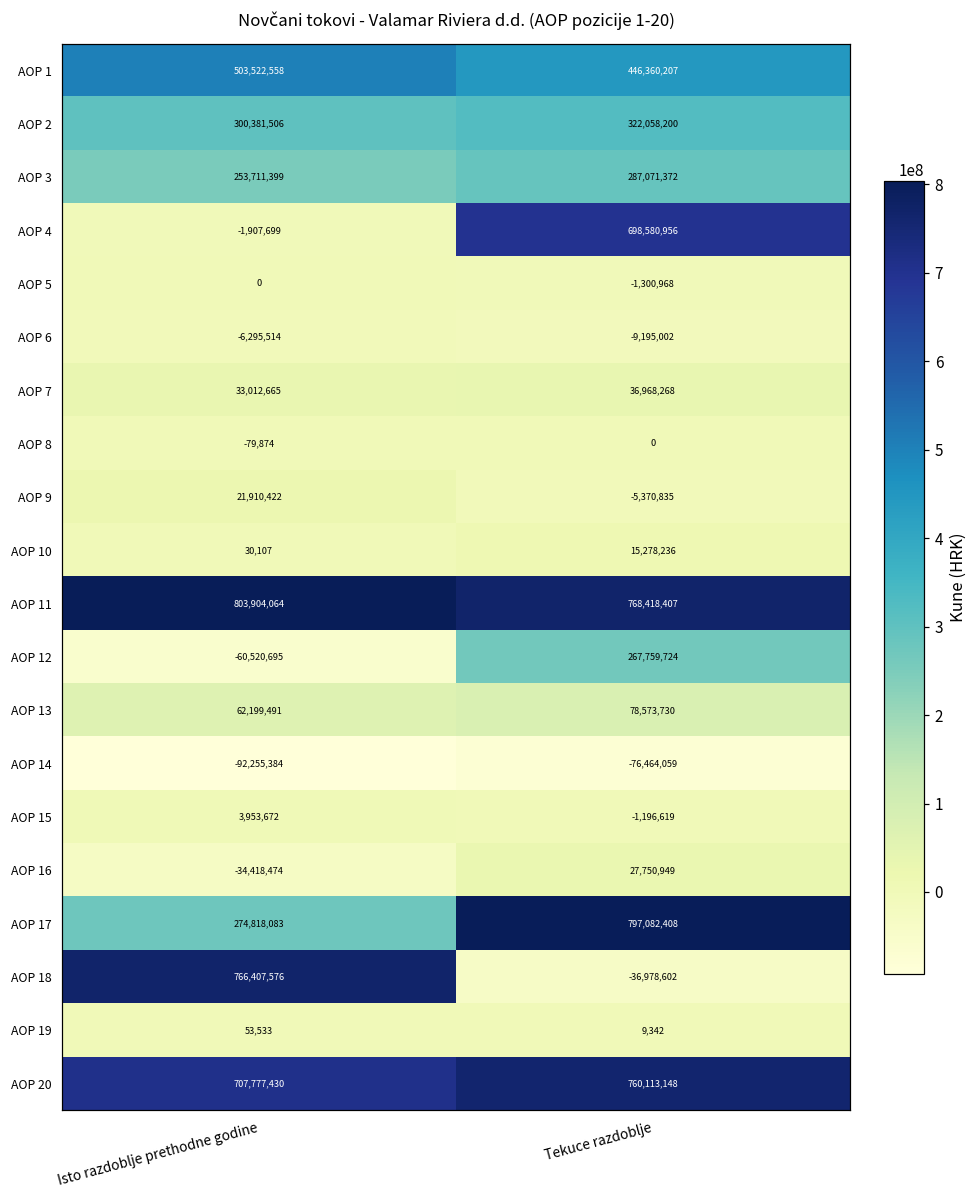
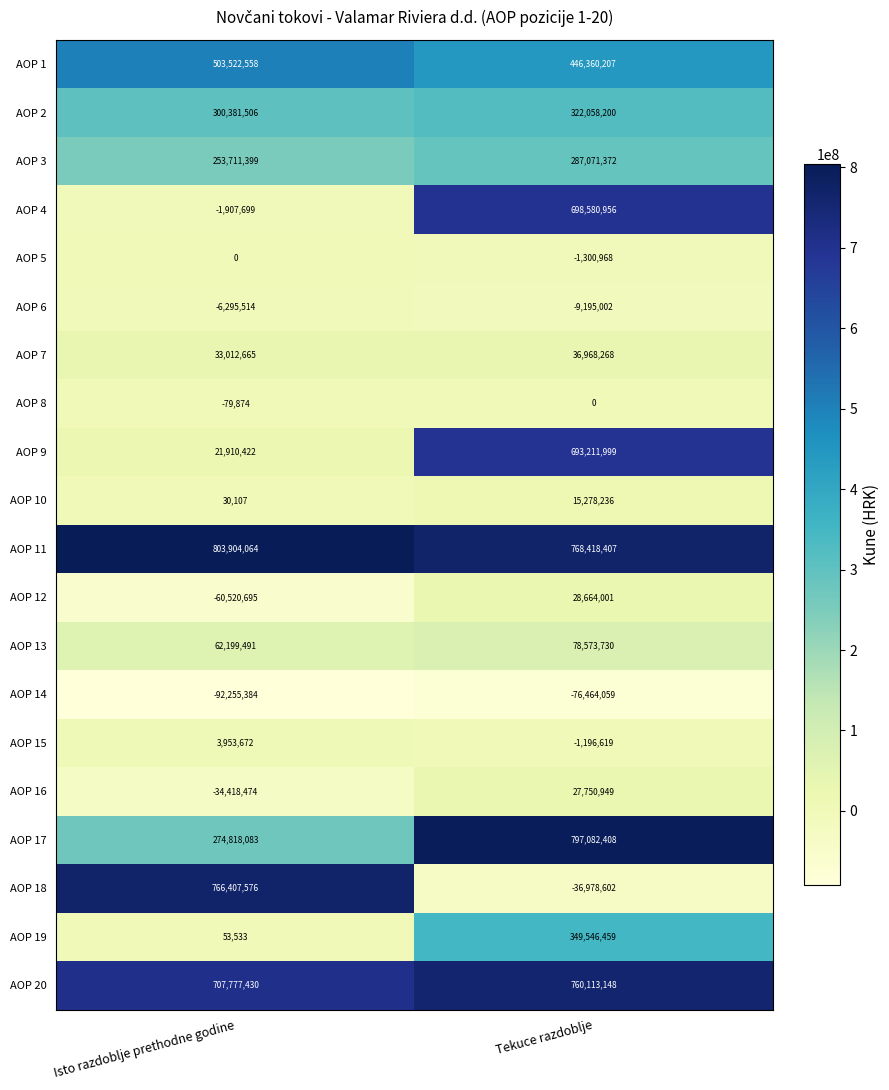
AOP 9, Tekuce razdoblje: -5,370,835 -> 693,211,999
AOP 12, Tekuce razdoblje: 267,759,724 -> 28,664,001
AOP 19, Tekuce razdoblje: 9,342 -> 349,546,459
